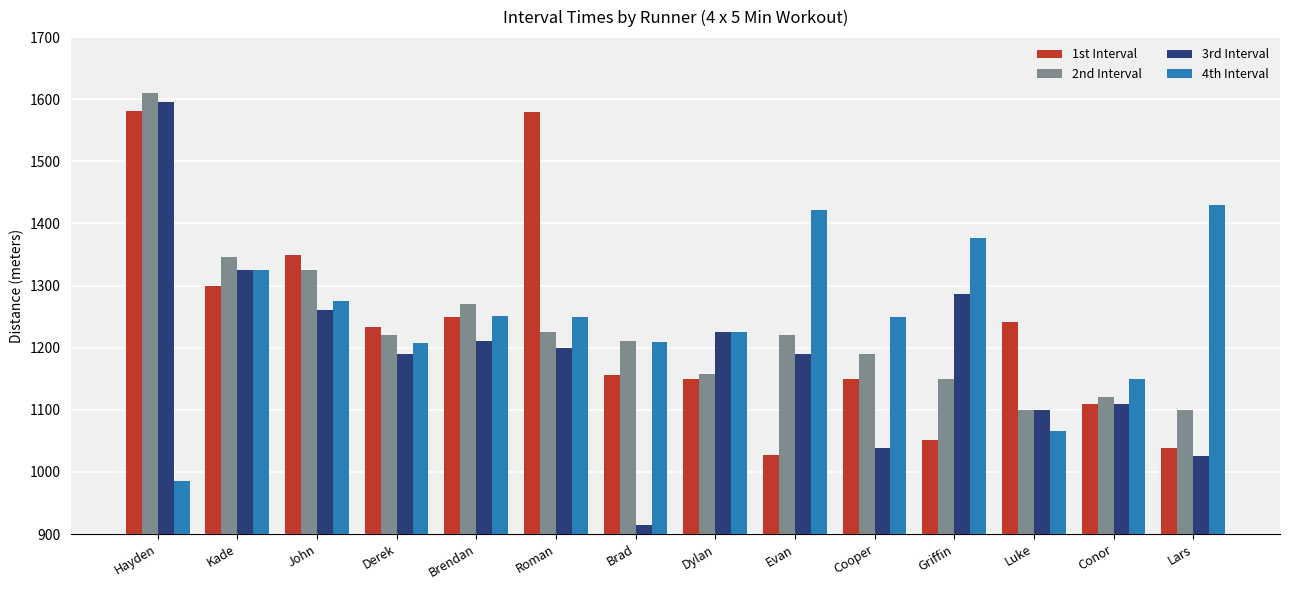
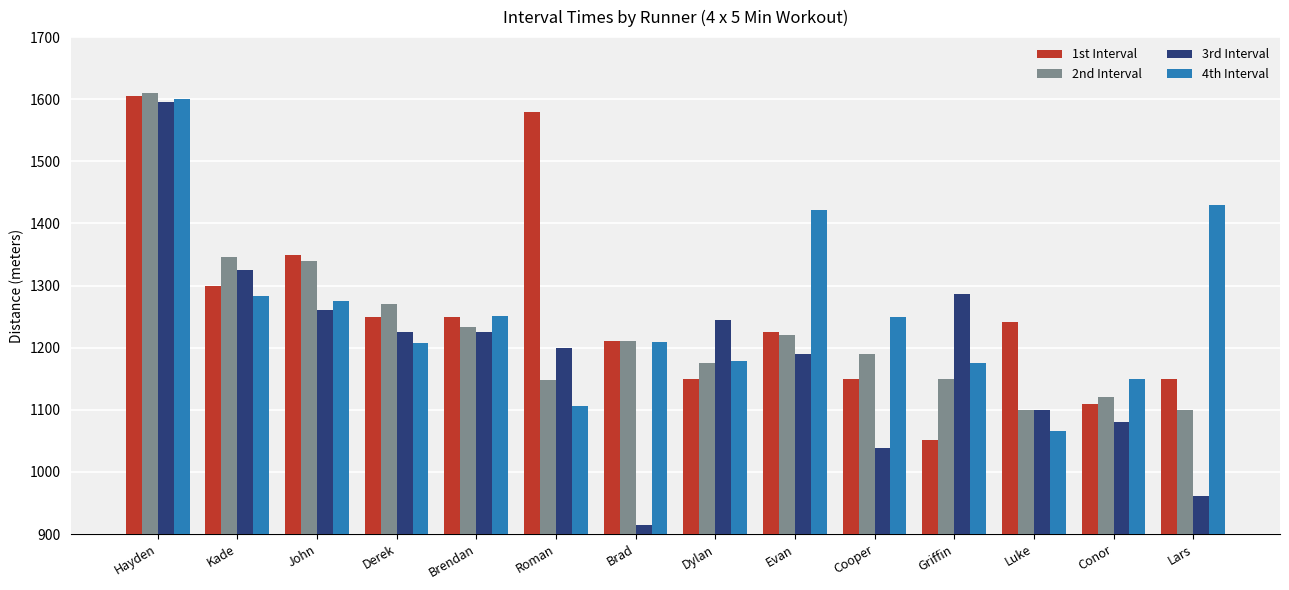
1st Interval, Hayden: 1580 -> 1610
4th Interval, Hayden: 990 -> 1600
4th Interval, Kade: 1330 -> 1280
2nd Interval, John: 1330 -> 1340
1st Interval, Derek: 1230 -> 1250
2nd Interval, Derek: 1220 -> 1270
3rd Interval, Derek: 1190 -> 1230
2nd Interval, Brendan: 1270 -> 1230
3rd Interval, Brendan: 1210 -> 1230
2nd Interval, Roman: 1230 -> 1150
4th Interval, Roman: 1250 -> 1110
1st Interval, Brad: 1160 -> 1210
2nd Interval, Dylan: 1160 -> 1180
3rd Interval, Dylan: 1230 -> 1250
4th Interval, Dylan: 1230 -> 1180
1st Interval, Evan: 1030 -> 1230
4th Interval, Griffin: 1380 -> 1180
3rd Interval, Conor: 1110 -> 1080
1st Interval, Lars: 1040 -> 1150
3rd Interval, Lars: 1030 -> 960
